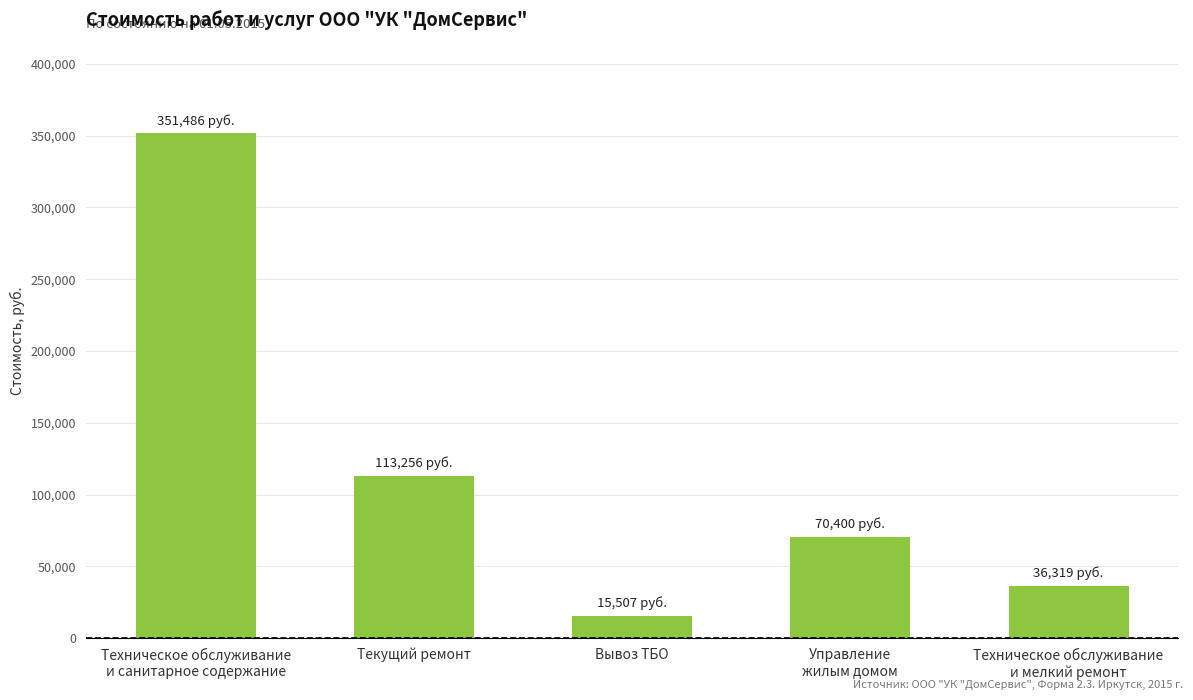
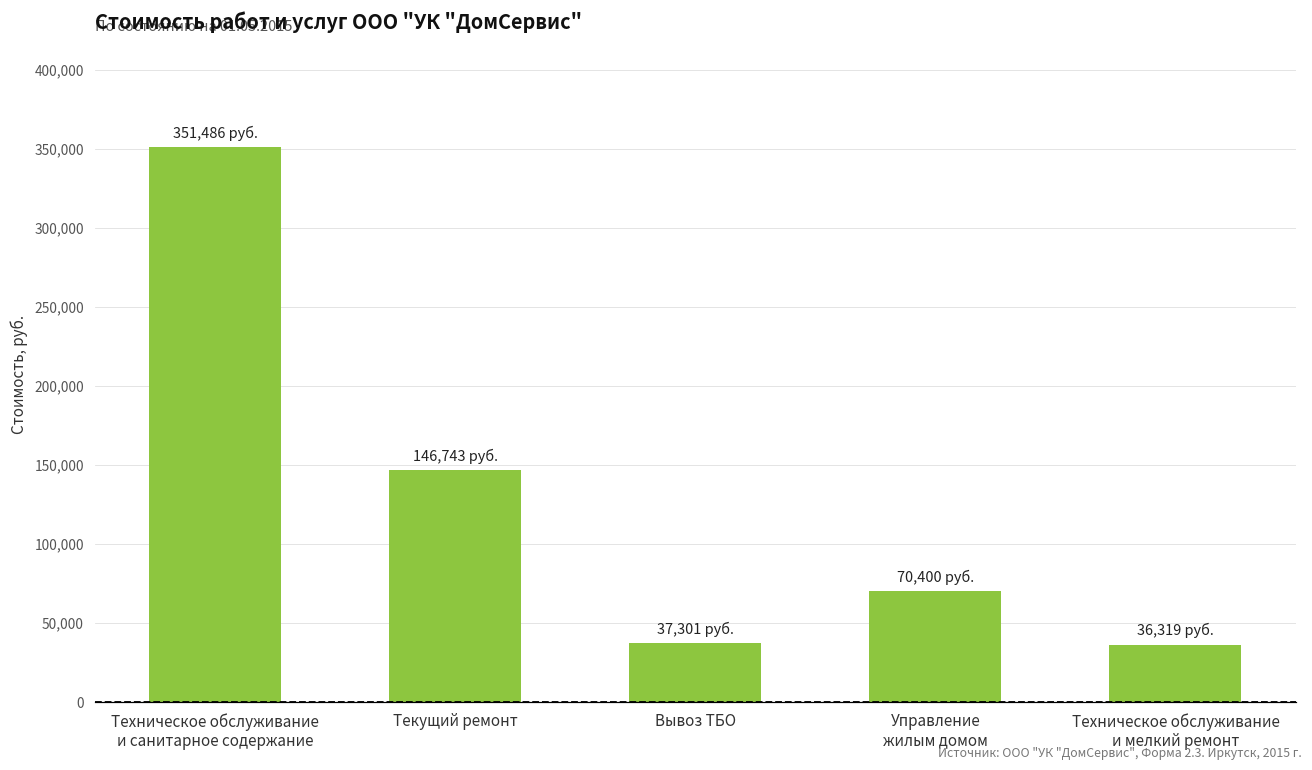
Текущий ремонт: 113,256 -> 146,743
Вывоз ТБО: 15,507 -> 37,301
